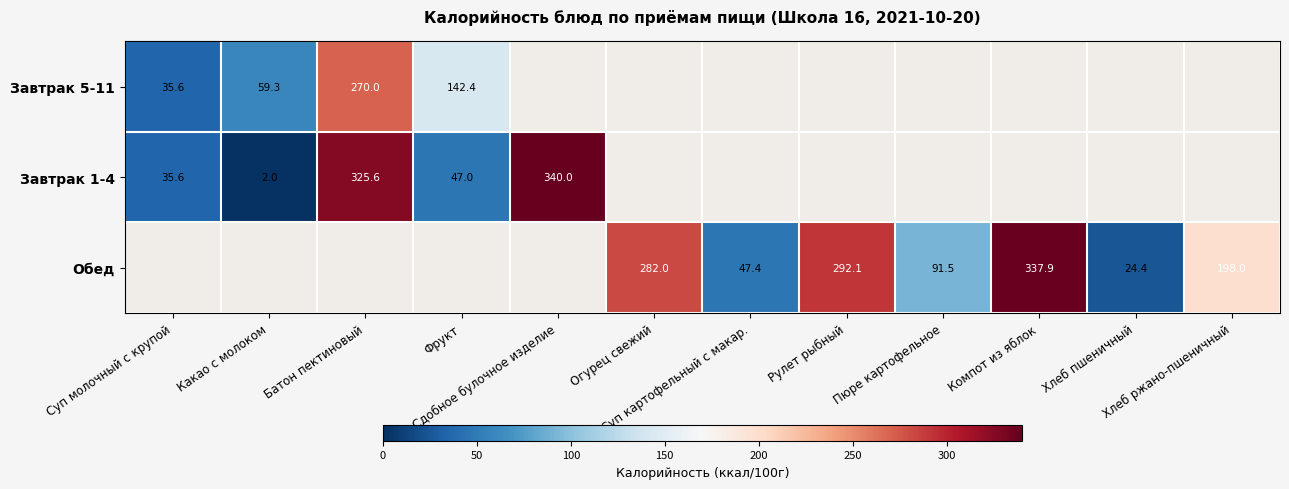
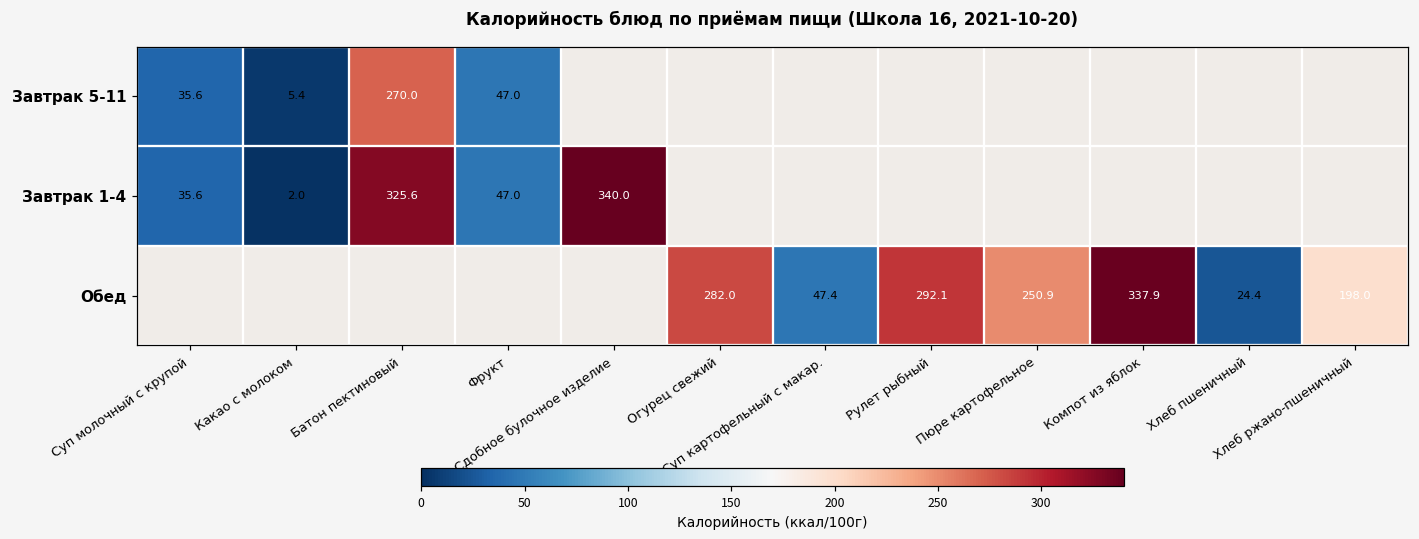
Завтрак 5-11, Какао с молоком: 59.3 -> 5.4
Завтрак 5-11, Фрукт: 142.4 -> 47.0
Обед, Пюре картофельное: 91.5 -> 250.9
